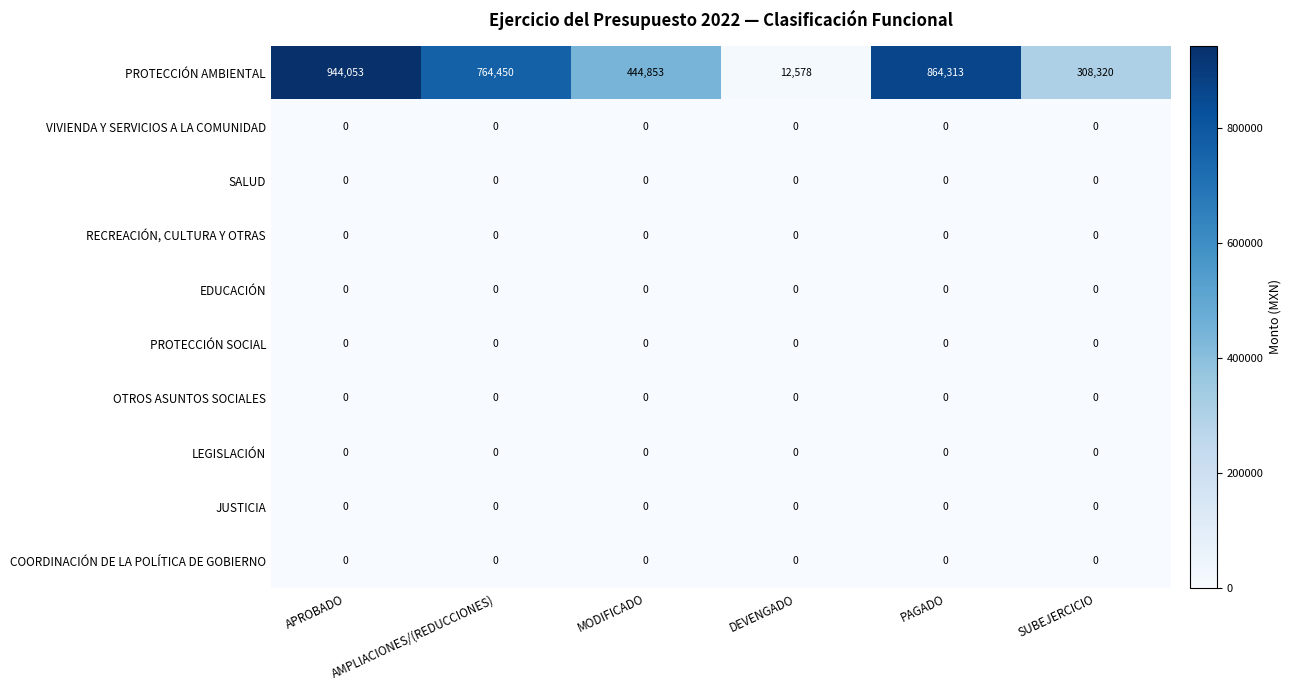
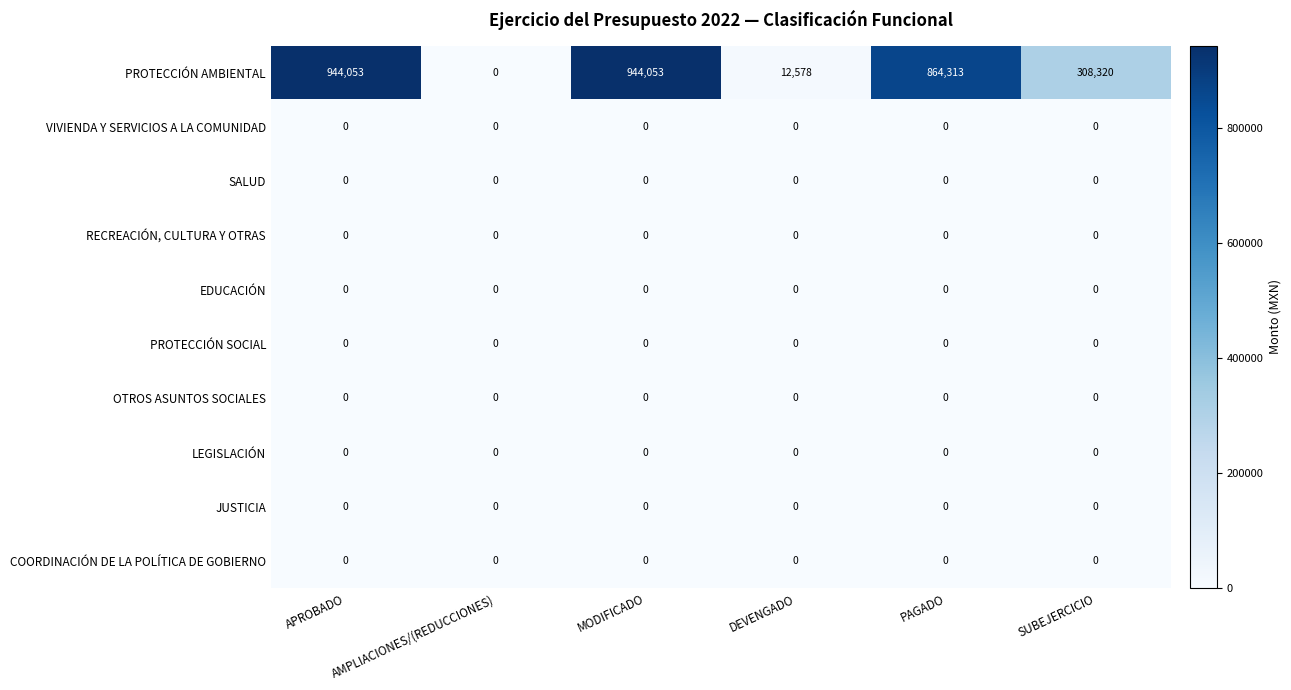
PROTECCIÓN AMBIENTAL, AMPLIACIONES/(REDUCCIONES): 764,450 -> 0
PROTECCIÓN AMBIENTAL, MODIFICADO: 444,853 -> 944,053
